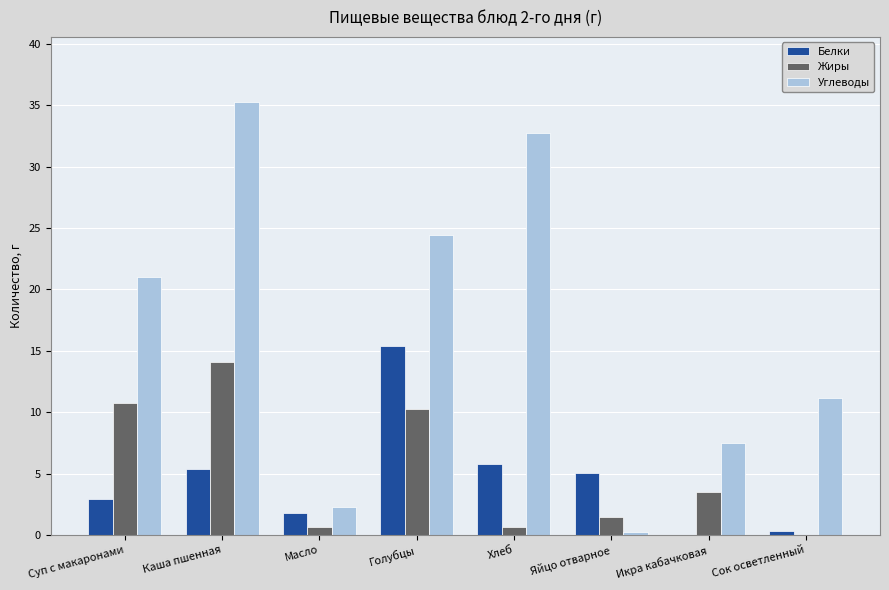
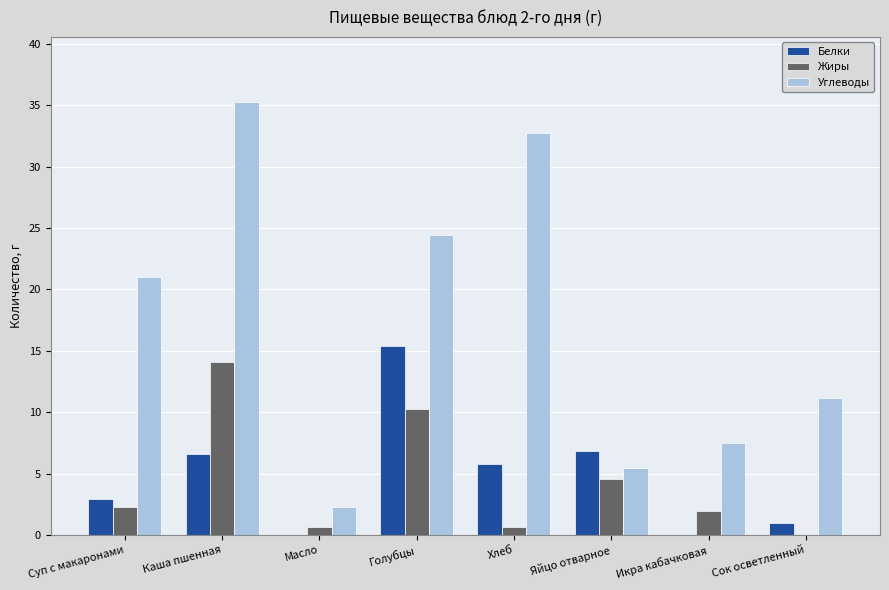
Жиры, Суп с макаронами: 10.8 -> 2.3
Белки, Каша пшенная: 5.4 -> 6.6
Белки, Масло: 1.8 -> 0.1
Белки, Яйцо отварное: 5.1 -> 6.9
Жиры, Яйцо отварное: 1.5 -> 4.6
Углеводы, Яйцо отварное: 0.3 -> 5.5
Жиры, Икра кабачковая: 3.5 -> 2.0
Белки, Сок осветленный: 0.3 -> 1.0
